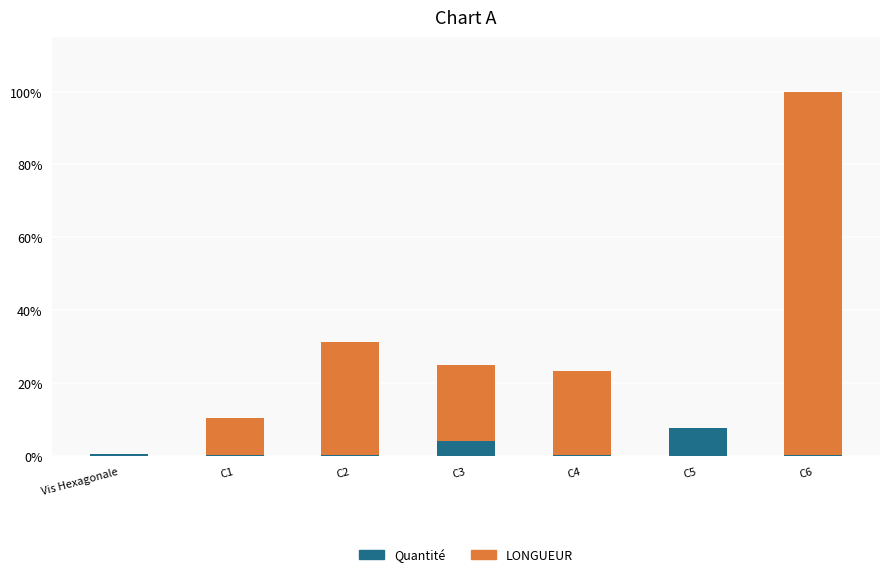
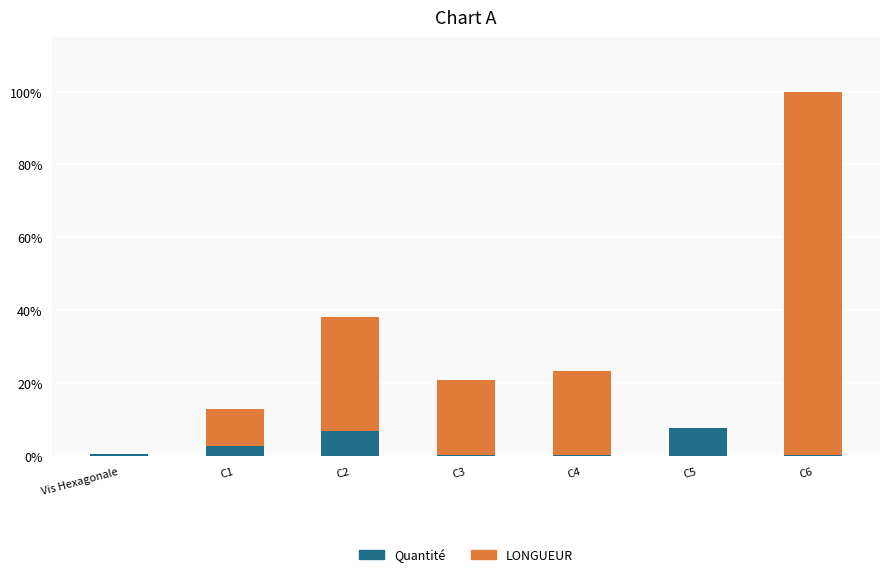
Quantité, C1: 0% -> 3%
Quantité, C2: 0% -> 7%
Quantité, C3: 4% -> 0%
